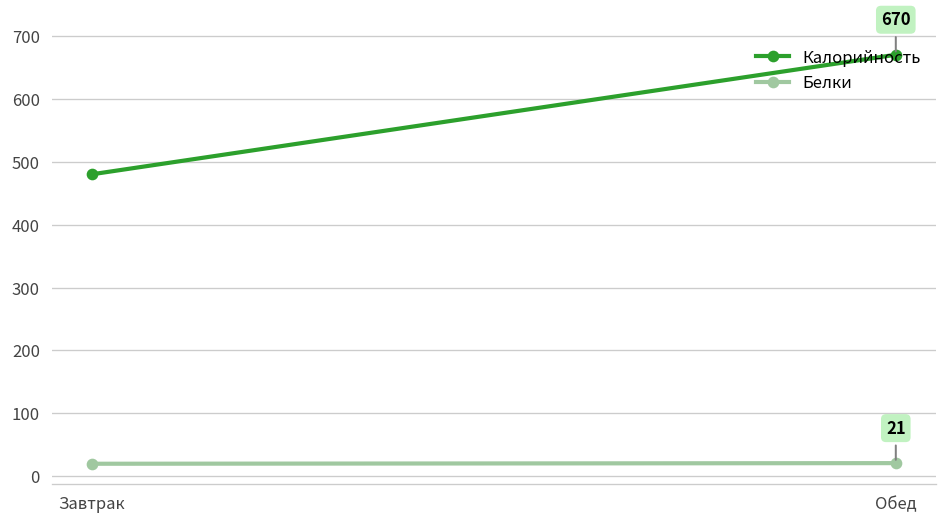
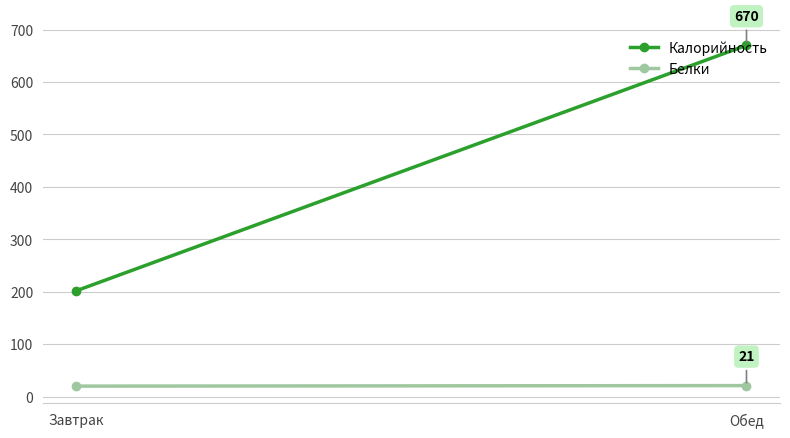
Калорийность, Завтрак: 480 -> 200
